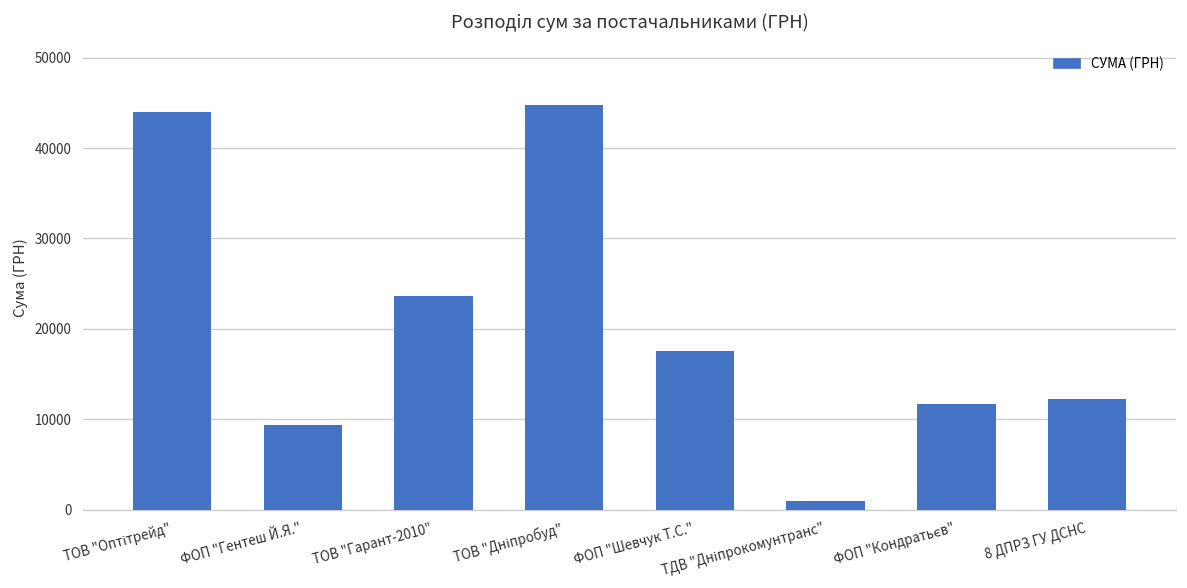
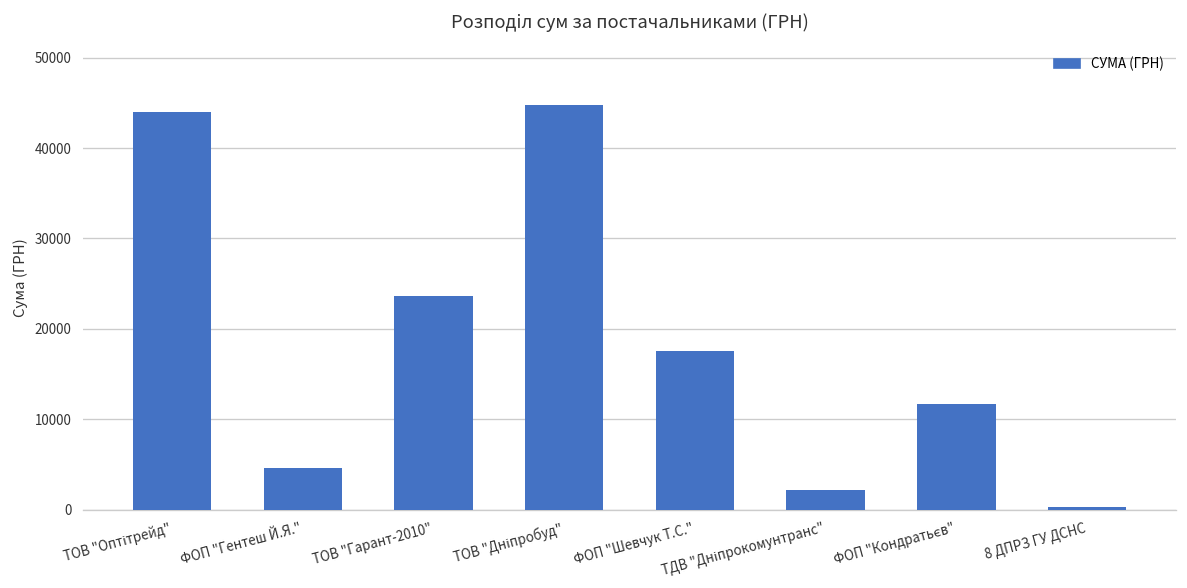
ФОП "Гентеш Й.Я.": 9000 -> 5000
ТДВ "Дніпрокомунтранс": 1000 -> 2000
8 ДПРЗ ГУ ДСНС: 12000 -> 0
